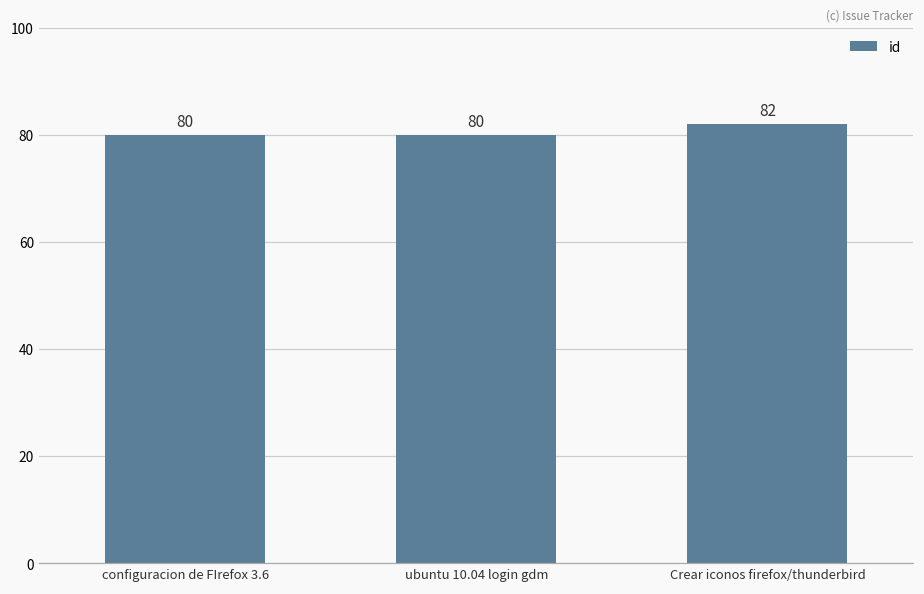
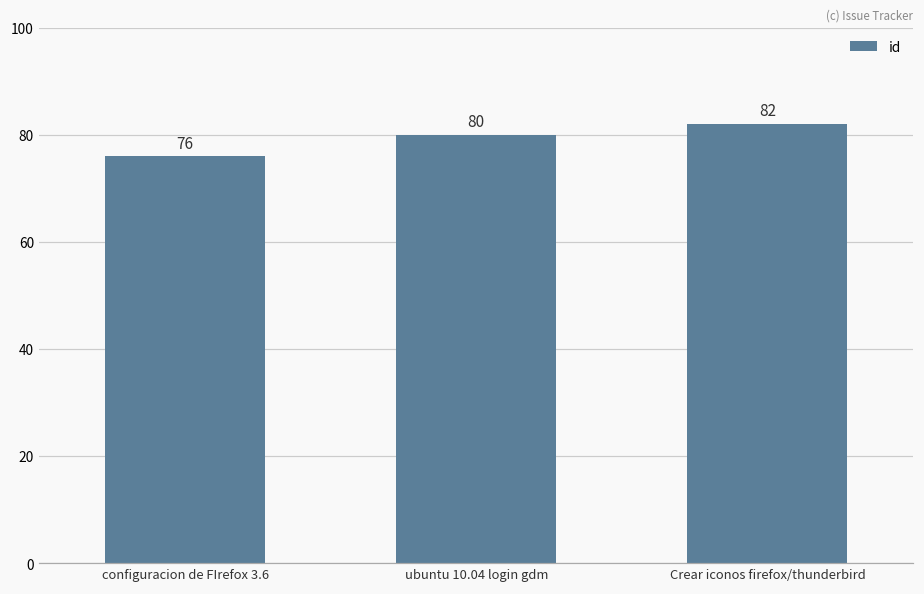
configuracion de FIrefox 3.6: 80 -> 76
